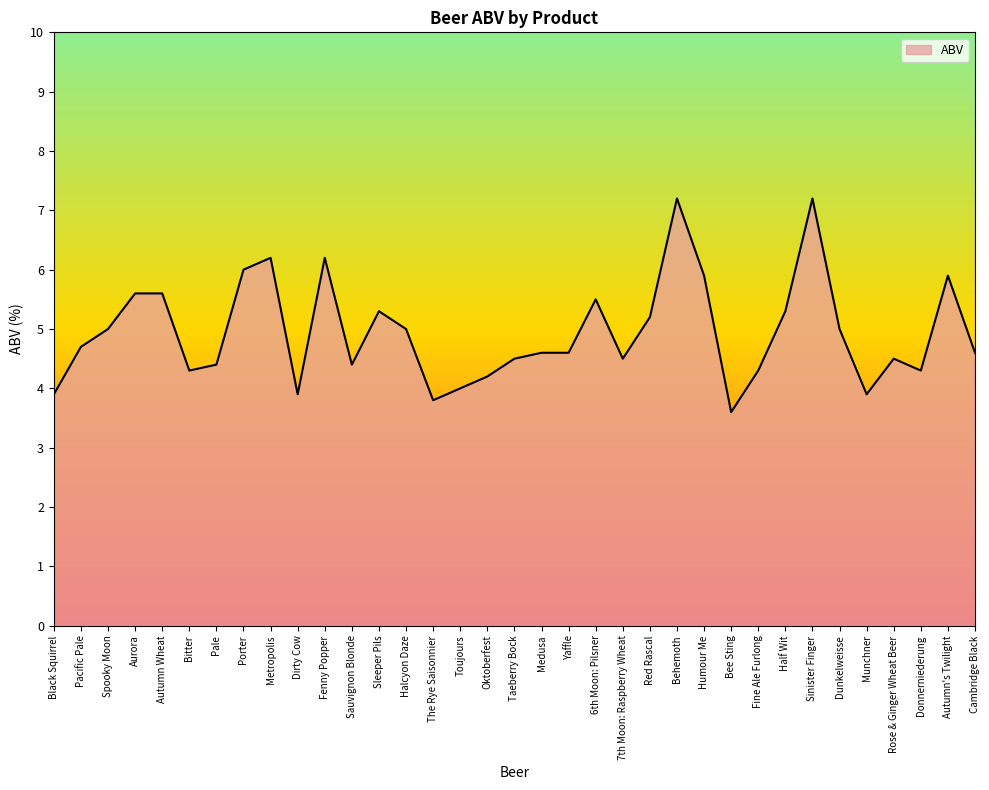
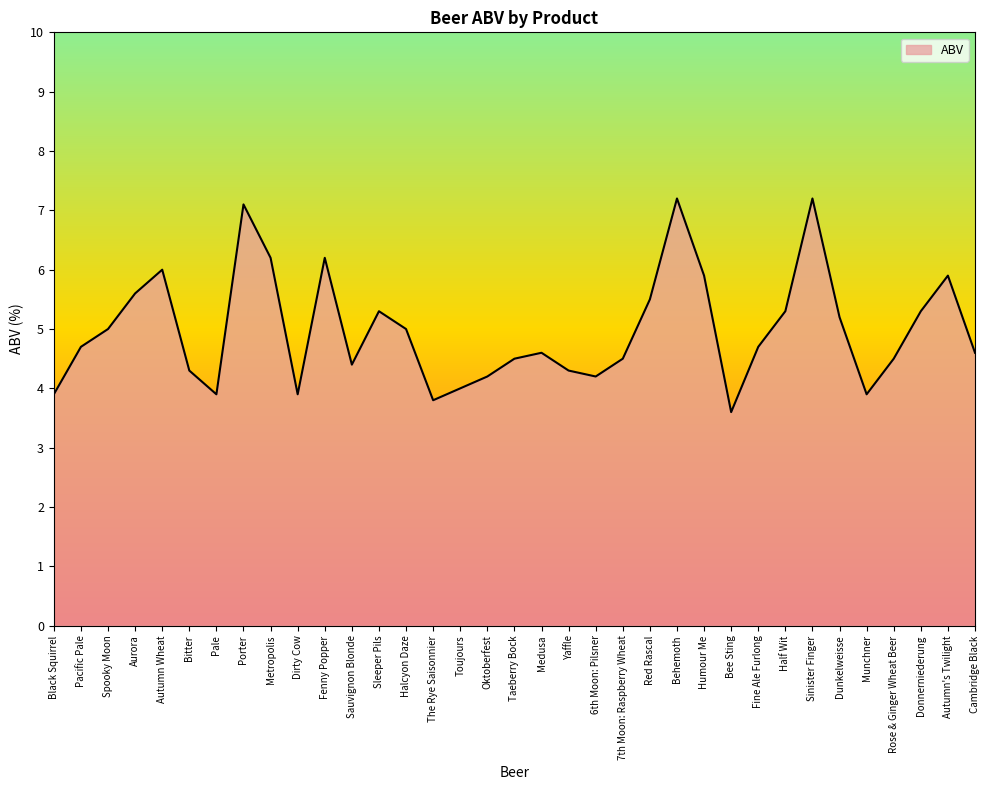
Autumn Wheat: 5.6 -> 6.0
Pale: 4.4 -> 3.9
Porter: 6.0 -> 7.1
Yaffle: 4.6 -> 4.3
6th Moon: Pilsner: 5.5 -> 4.2
Red Rascal: 5.2 -> 5.5
Fine Ale Furlong: 4.3 -> 4.7
Dunkelweisse: 5.0 -> 5.2
Donnerniederung: 4.3 -> 5.3
